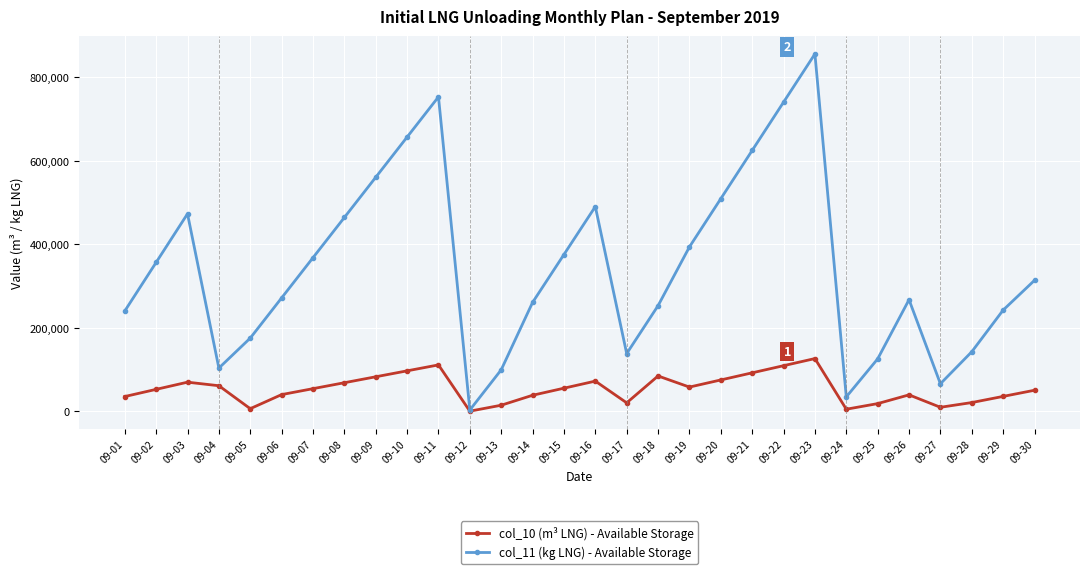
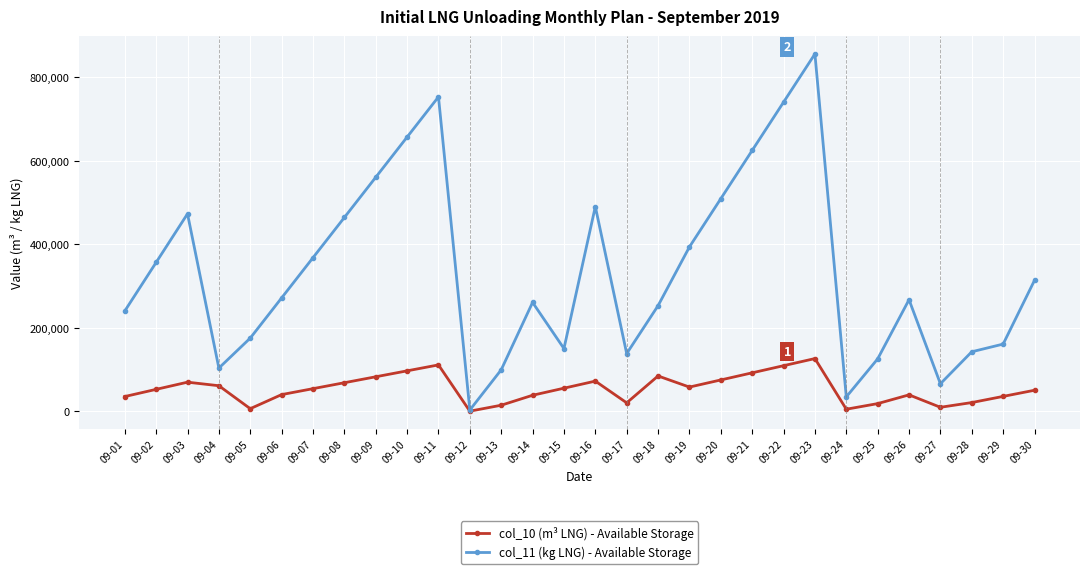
col_11 (kg LNG) - Available Storage, 09-15: 380,000 -> 150,000
col_11 (kg LNG) - Available Storage, 09-29: 240,000 -> 160,000
